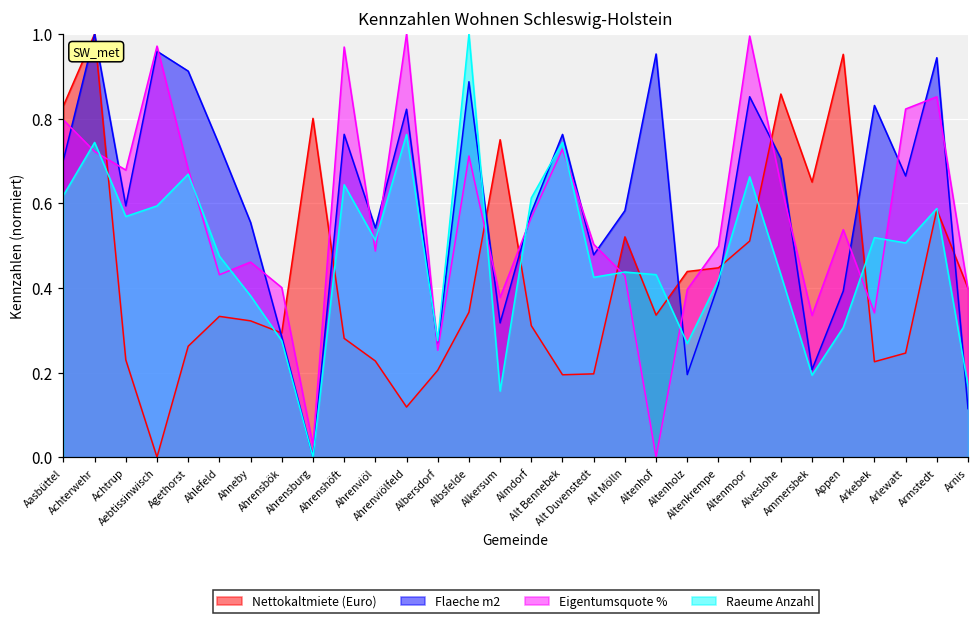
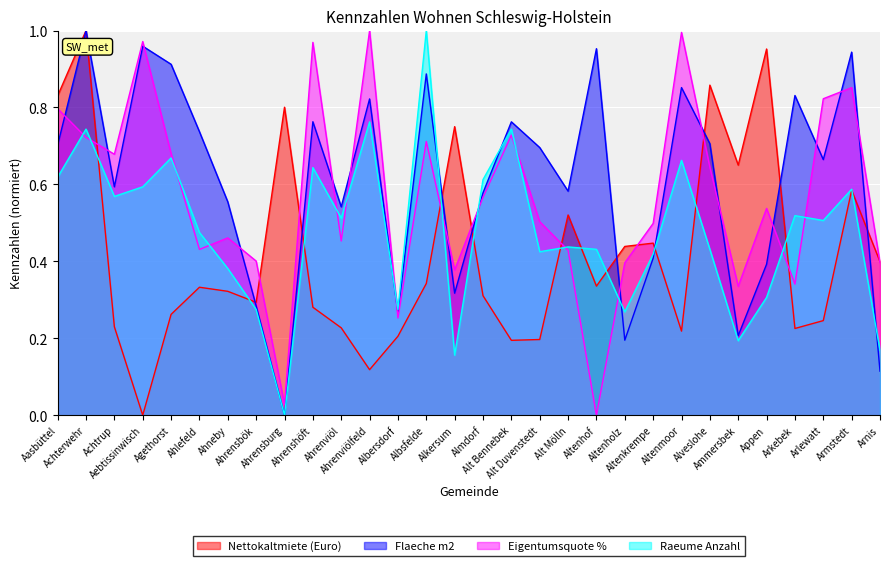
Eigentumsquote %, Ahrenviöl: 0.49 -> 0.45
Flaeche m2, Alt Duvenstedt: 0.48 -> 0.70
Nettokaltmiete (Euro), Altenmoor: 0.51 -> 0.22
